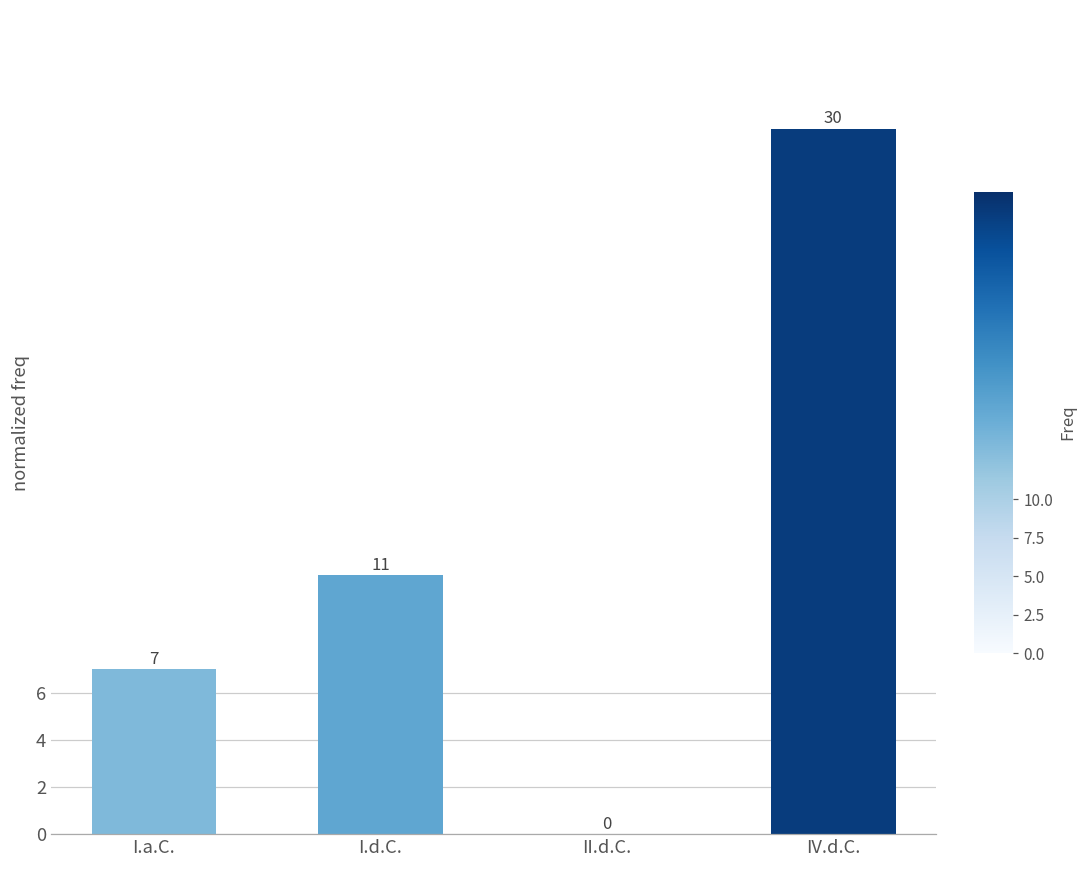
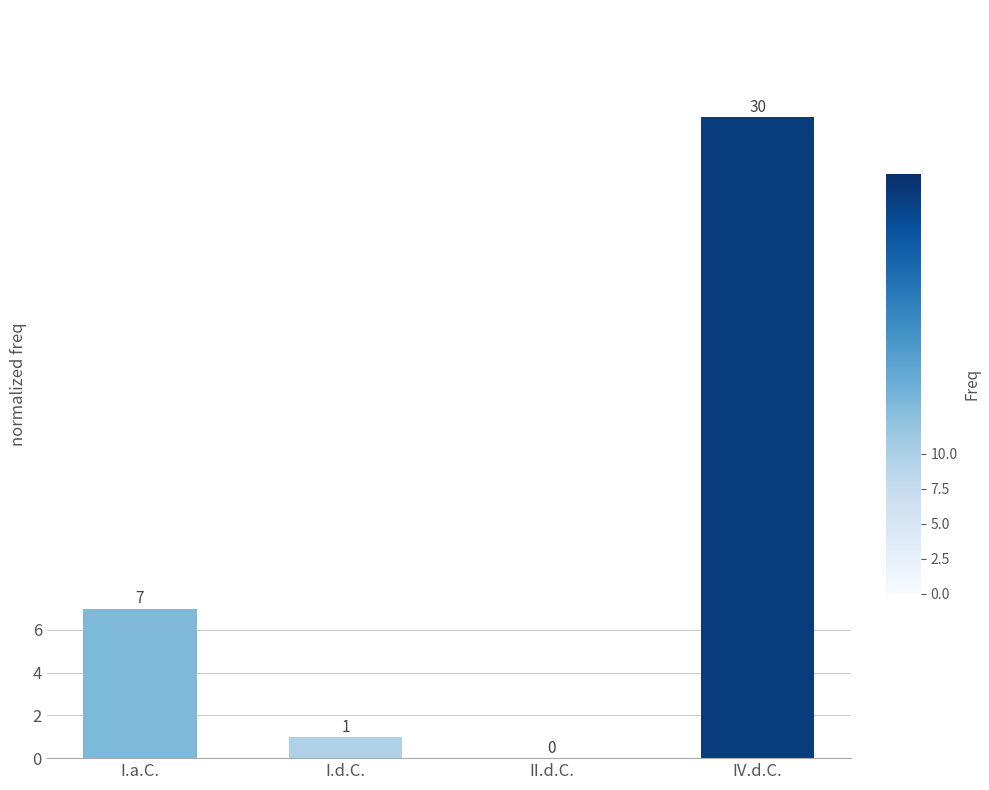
I.d.C.: 11 -> 1
